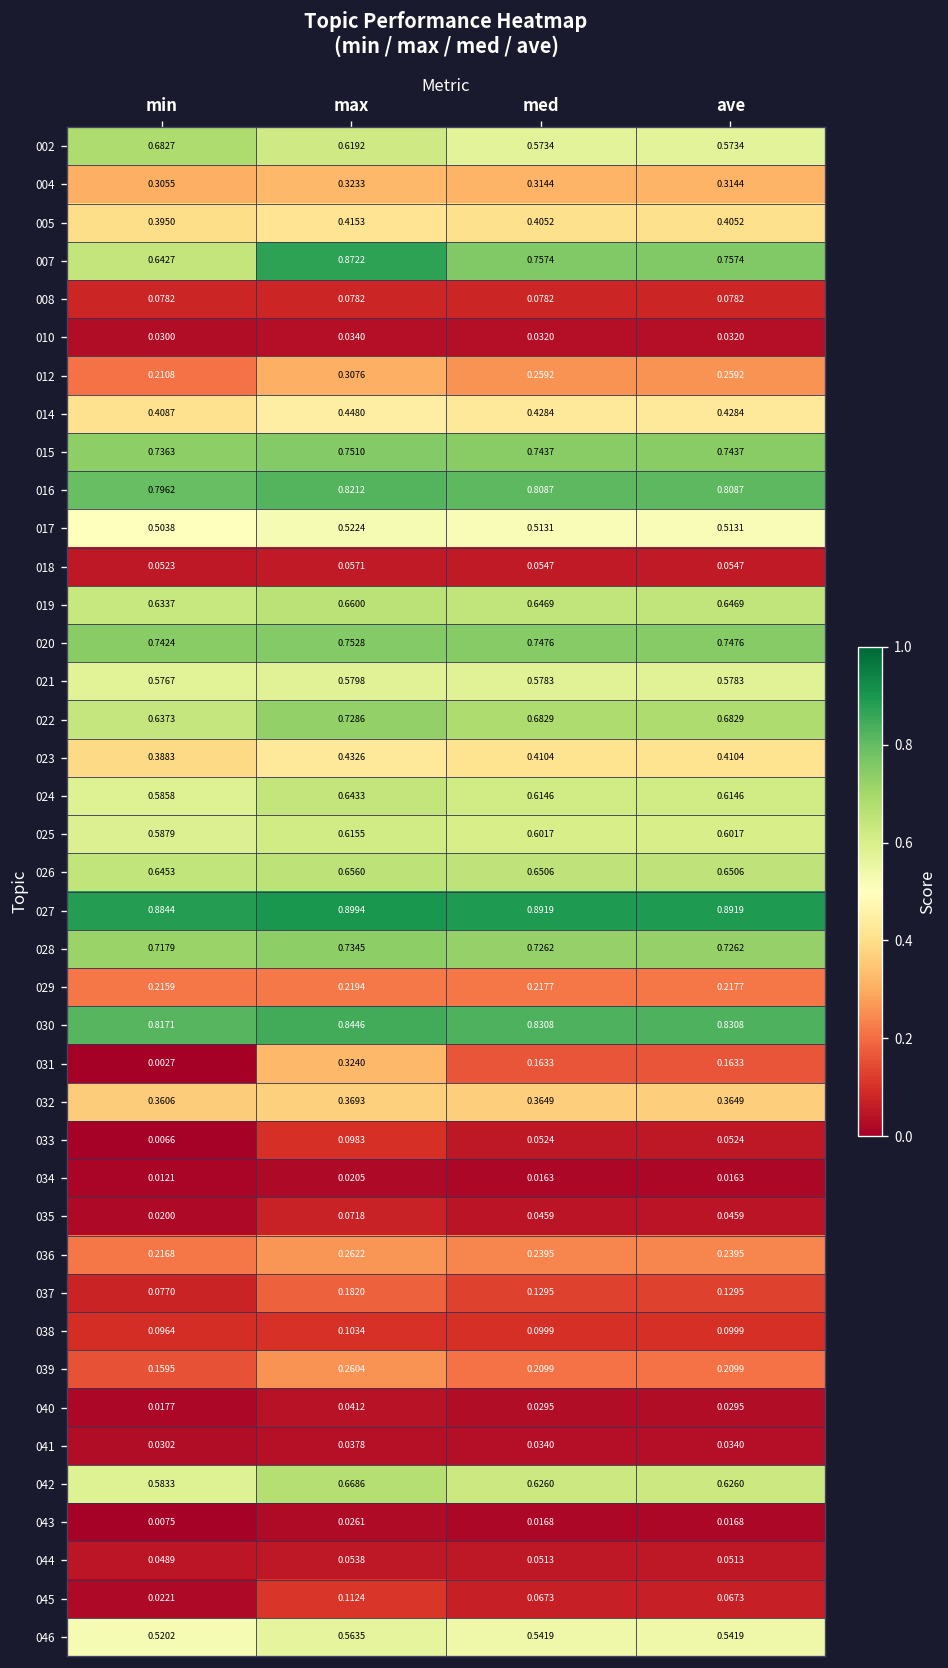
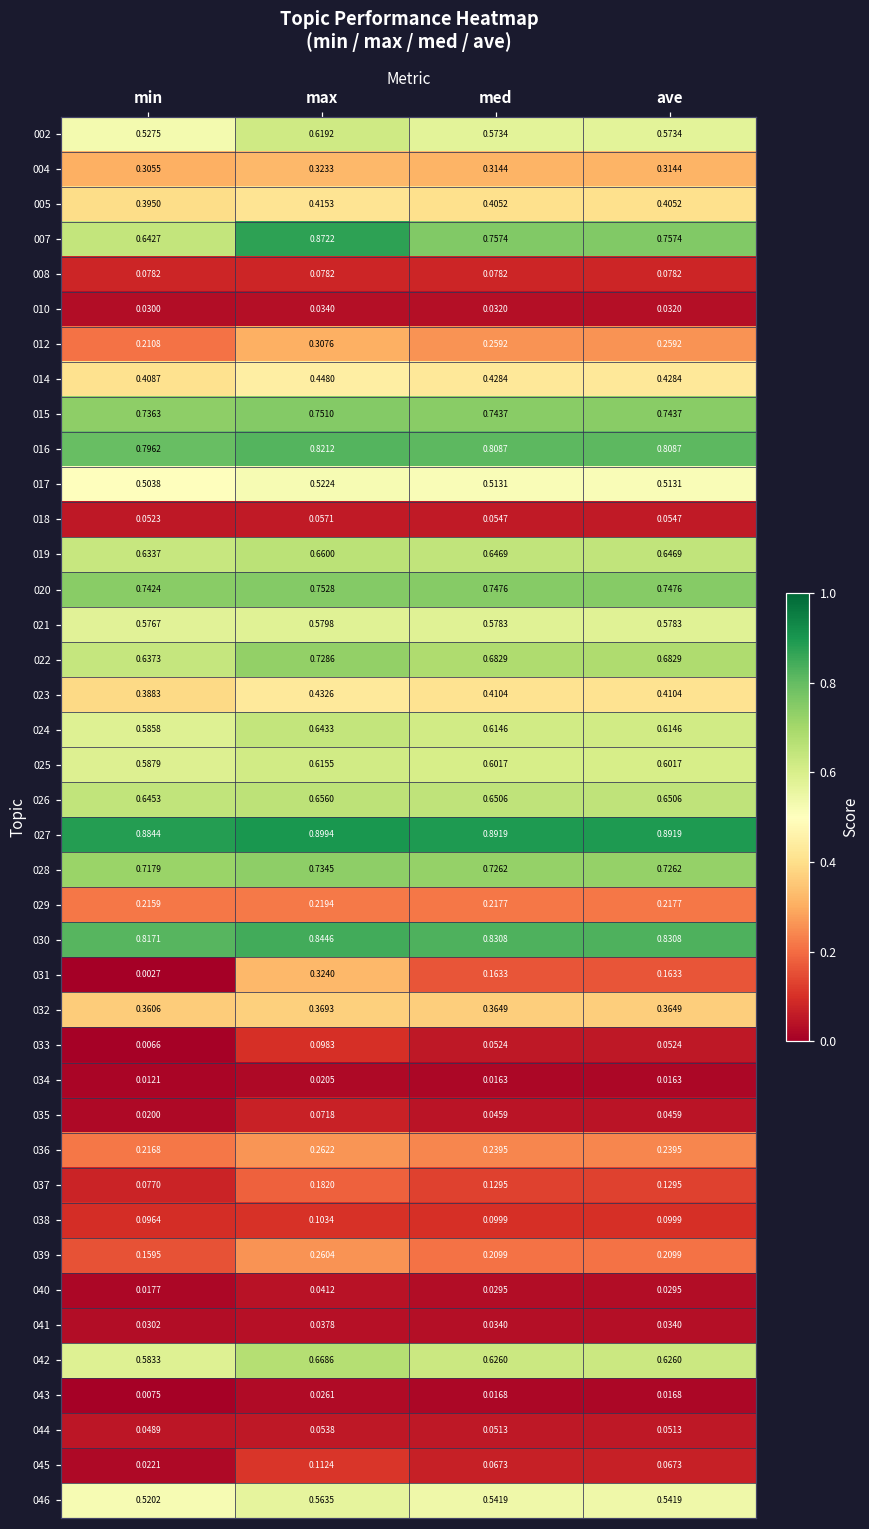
002, min: 0.6827 -> 0.5275
